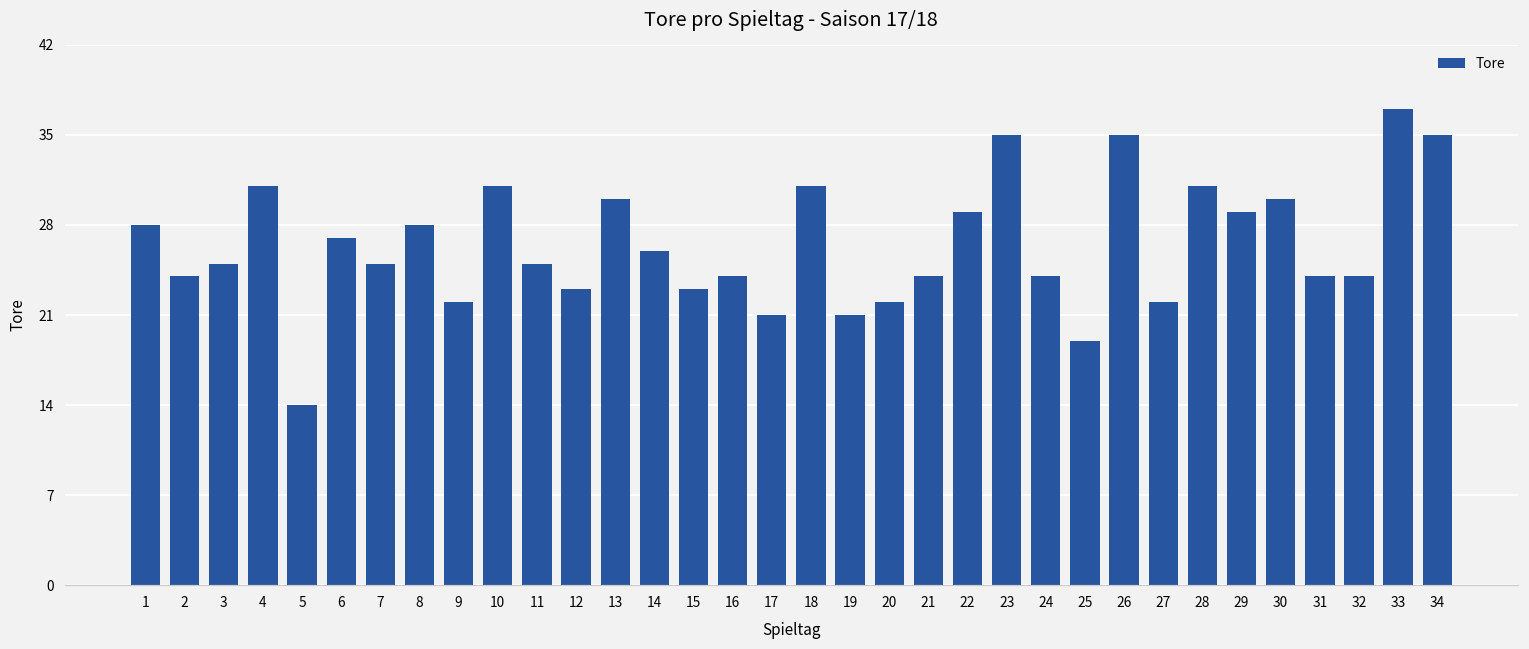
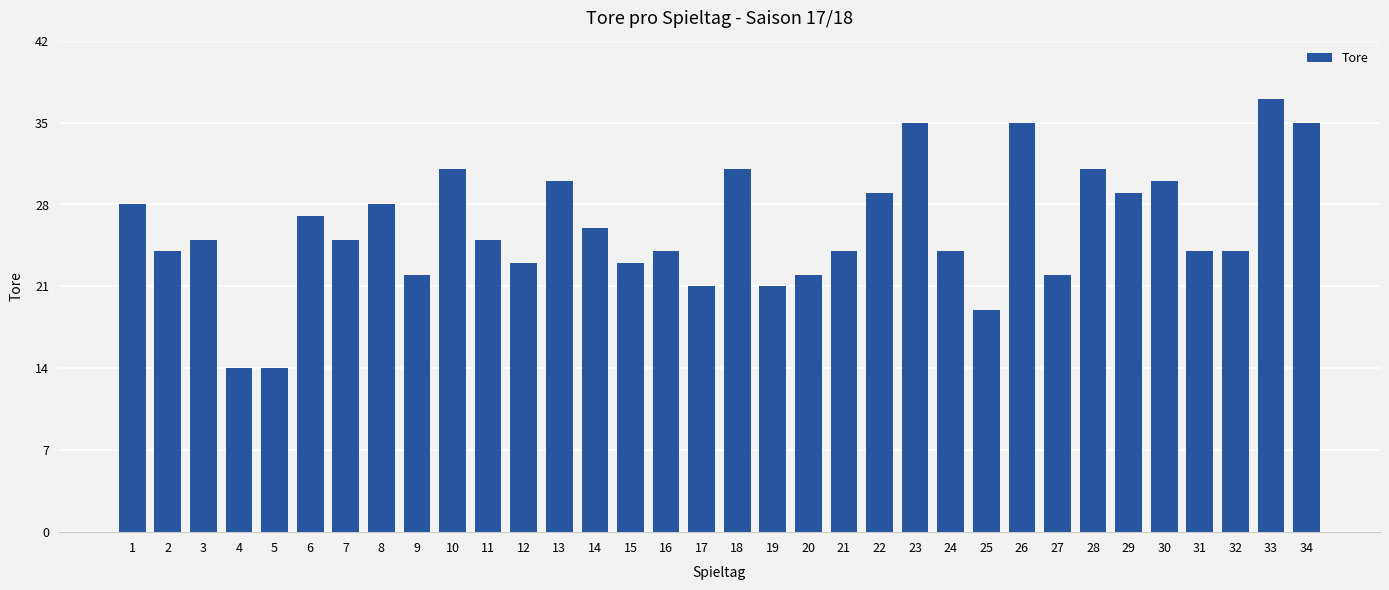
4: 31 -> 14
